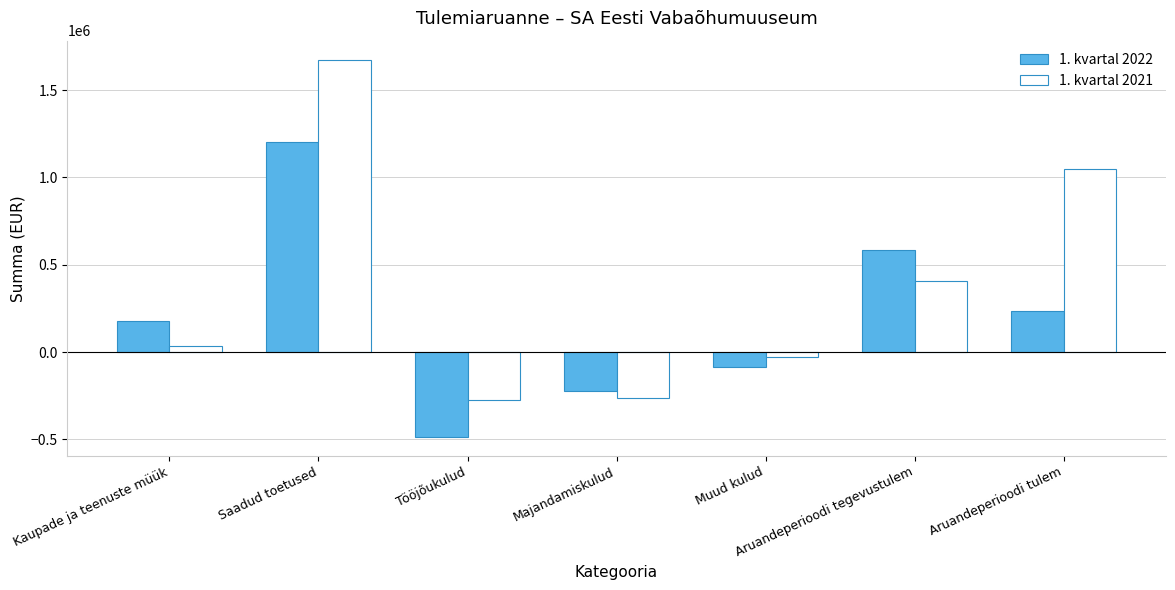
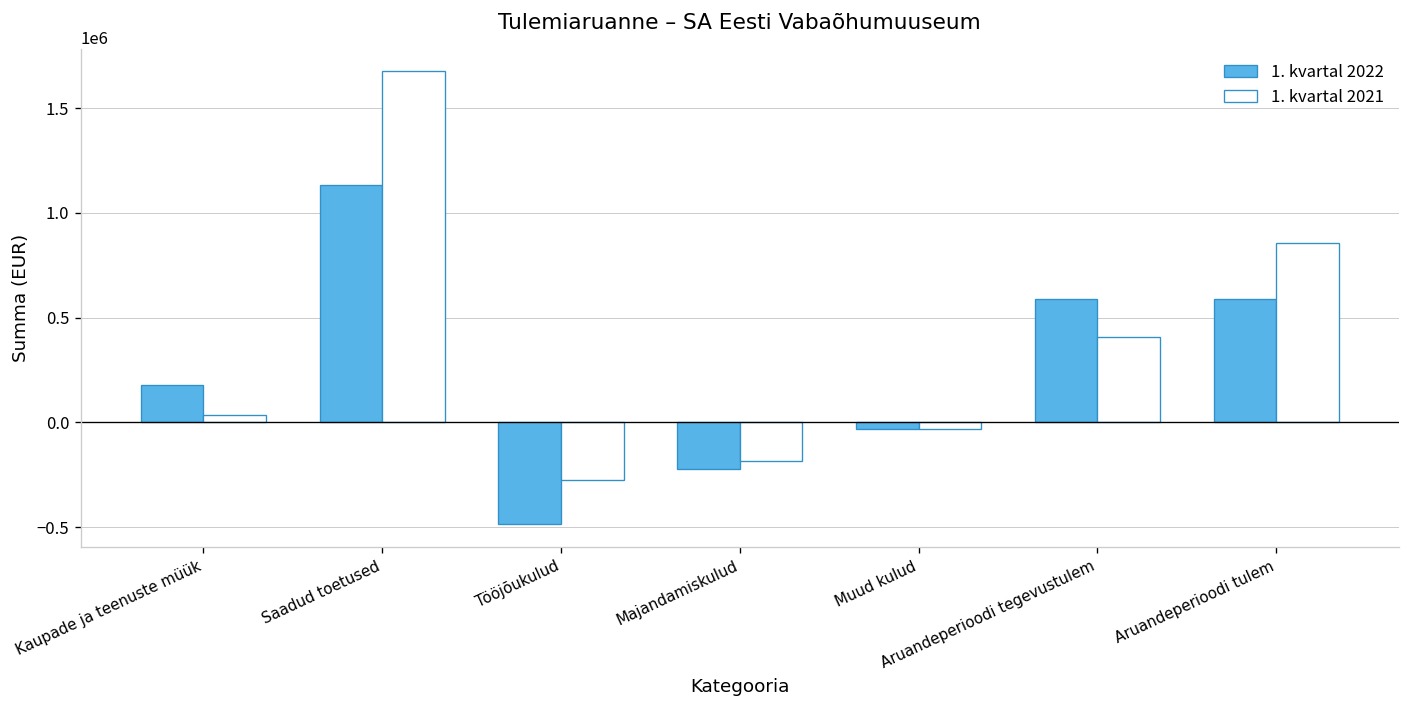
1. kvartal 2022, Saadud toetused: 1210000 -> 1130000
1. kvartal 2021, Majandamiskulud: -260000 -> -190000
1. kvartal 2022, Muud kulud: -90000 -> -30000
1. kvartal 2022, Aruandeperioodi tulem: 230000 -> 590000
1. kvartal 2021, Aruandeperioodi tulem: 1050000 -> 860000
